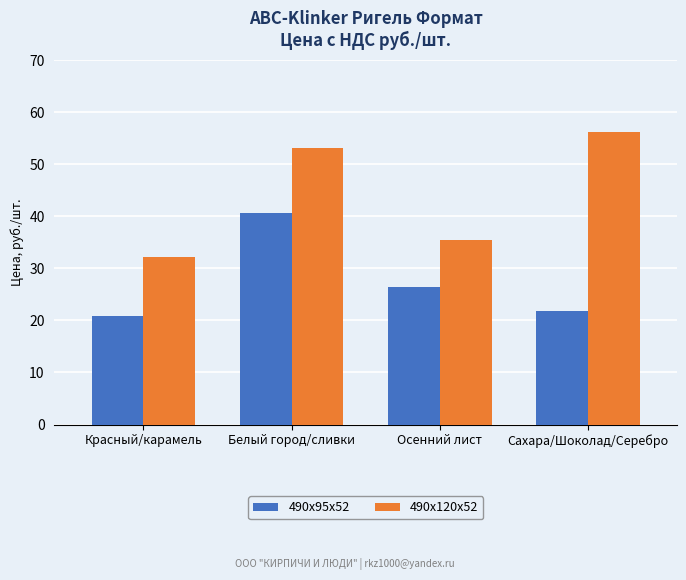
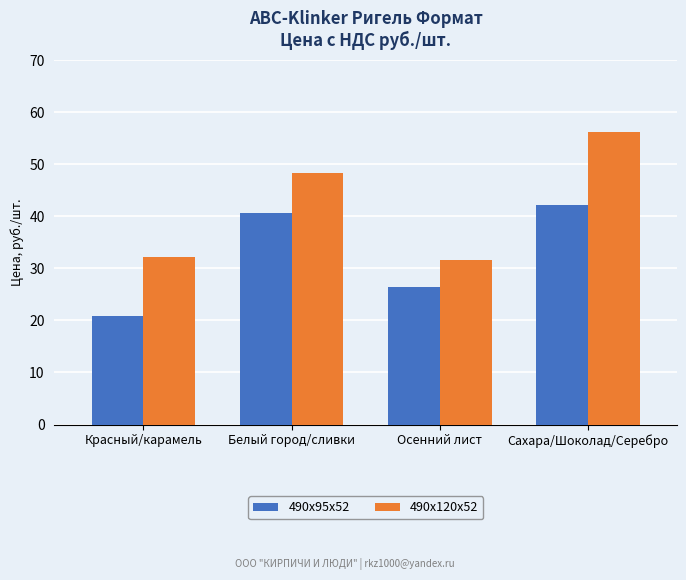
490x120x52, Белый город/сливки: 53 -> 48
490x120x52, Осенний лист: 35 -> 32
490x95x52, Сахара/Шоколад/Серебро: 22 -> 42
